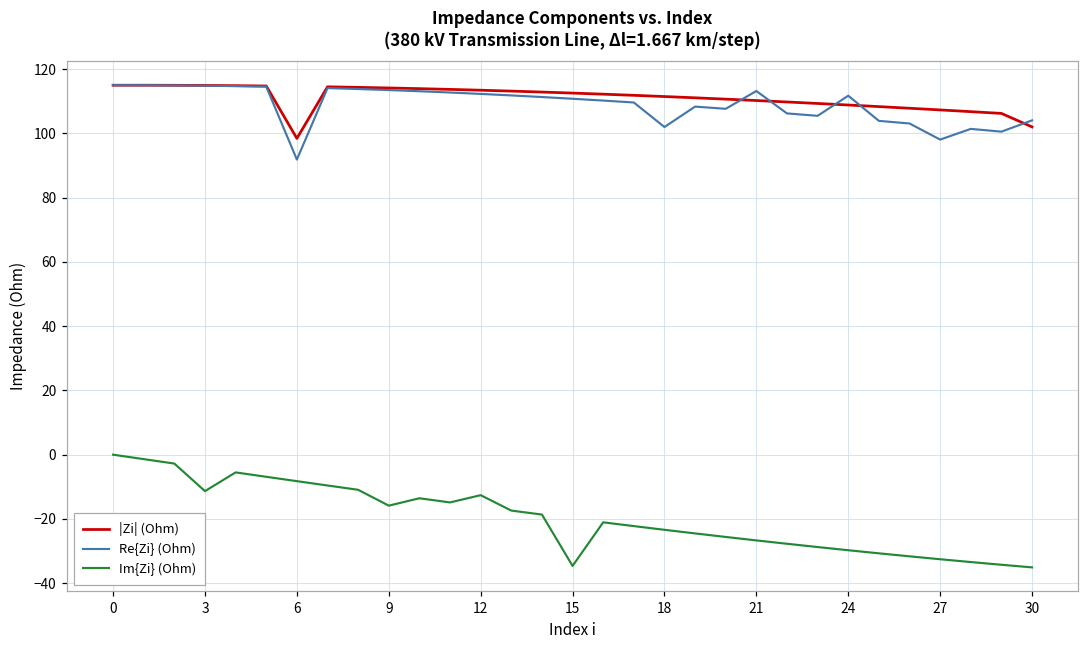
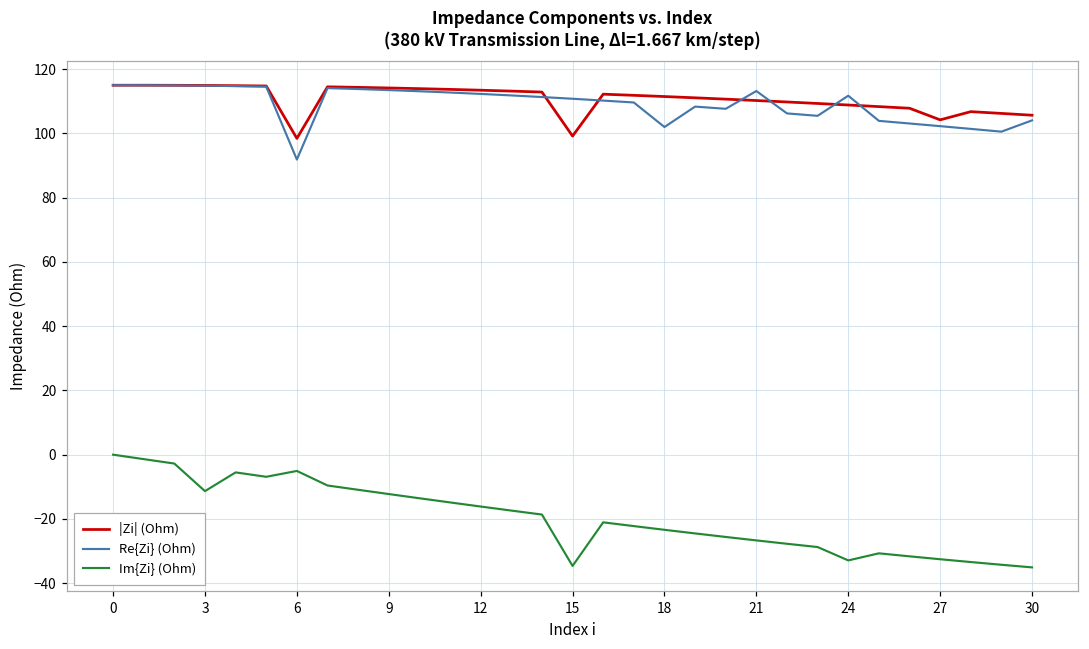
Im{Zi} (Ohm), 6: -8 -> -5
Im{Zi} (Ohm), 9: -16 -> -12
Im{Zi} (Ohm), 12: -13 -> -16
|Zi| (Ohm), 15: 113 -> 99
Im{Zi} (Ohm), 24: -30 -> -33
|Zi| (Ohm), 27: 107 -> 104
Re{Zi} (Ohm), 27: 98 -> 102
|Zi| (Ohm), 30: 102 -> 106
